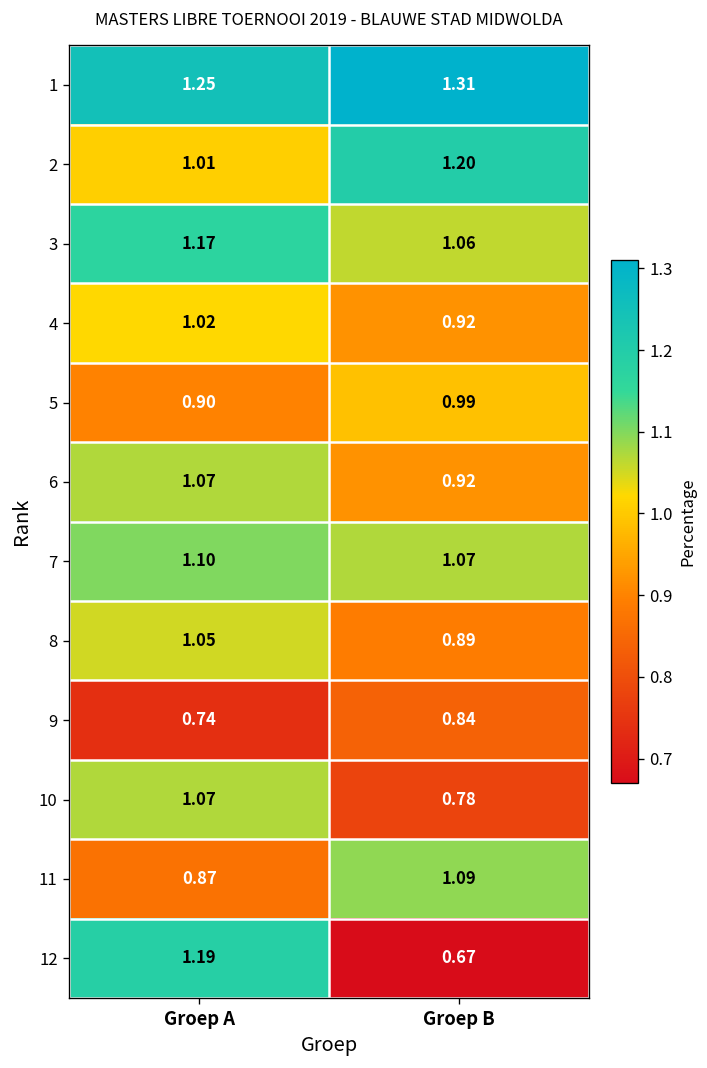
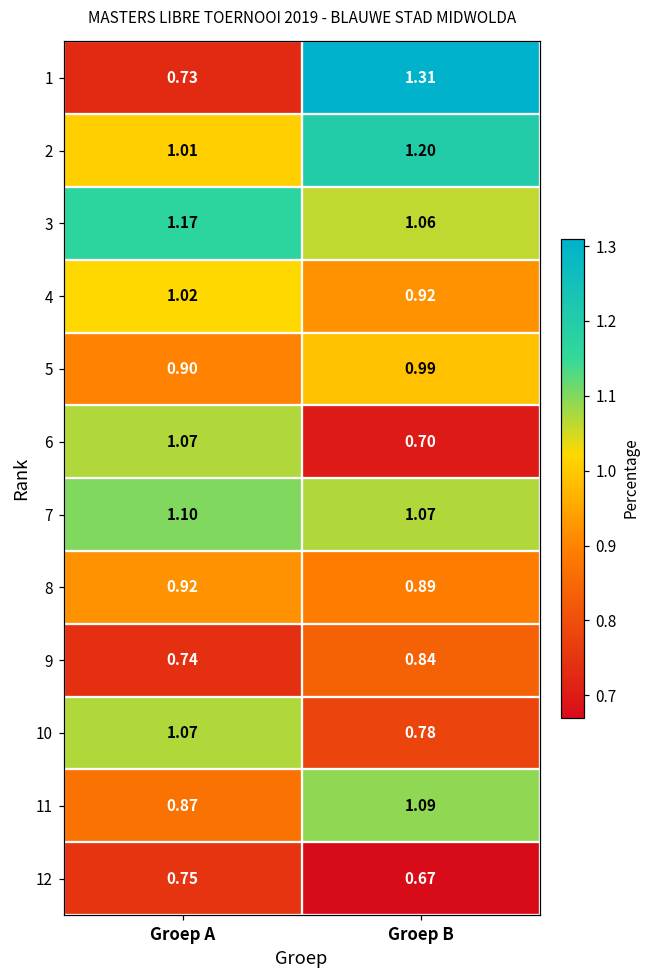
1, Groep A: 1.25 -> 0.73
6, Groep B: 0.92 -> 0.70
8, Groep A: 1.05 -> 0.92
12, Groep A: 1.19 -> 0.75
